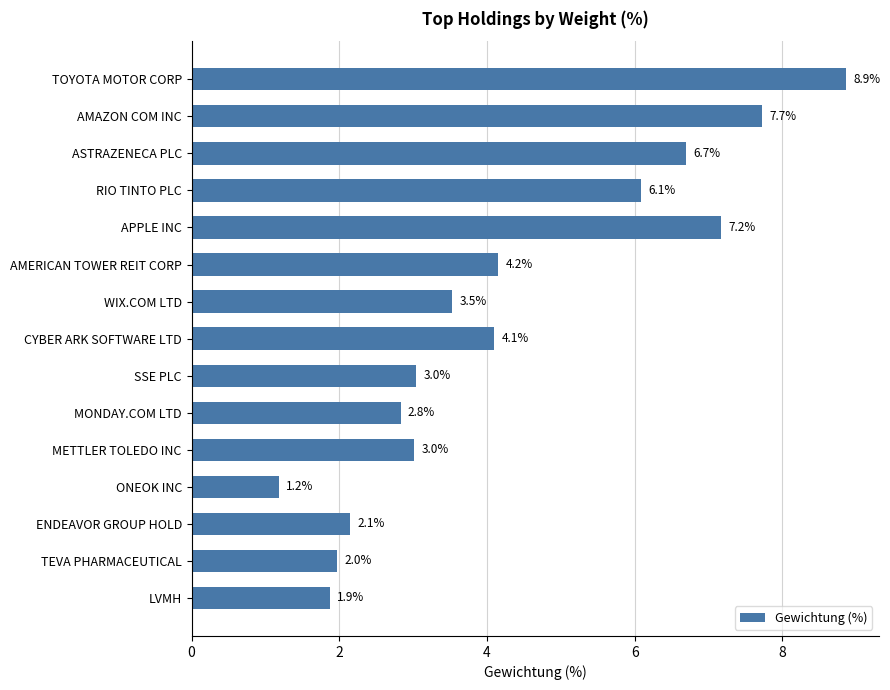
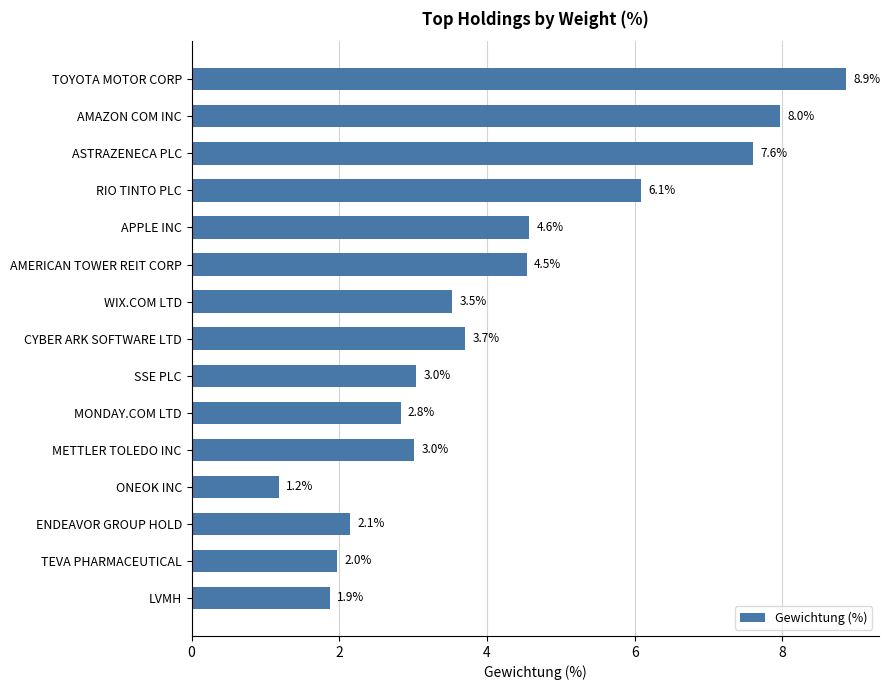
AMAZON COM INC: 7.7% -> 8.0%
ASTRAZENECA PLC: 6.7% -> 7.6%
APPLE INC: 7.2% -> 4.6%
AMERICAN TOWER REIT CORP: 4.2% -> 4.5%
CYBER ARK SOFTWARE LTD: 4.1% -> 3.7%
